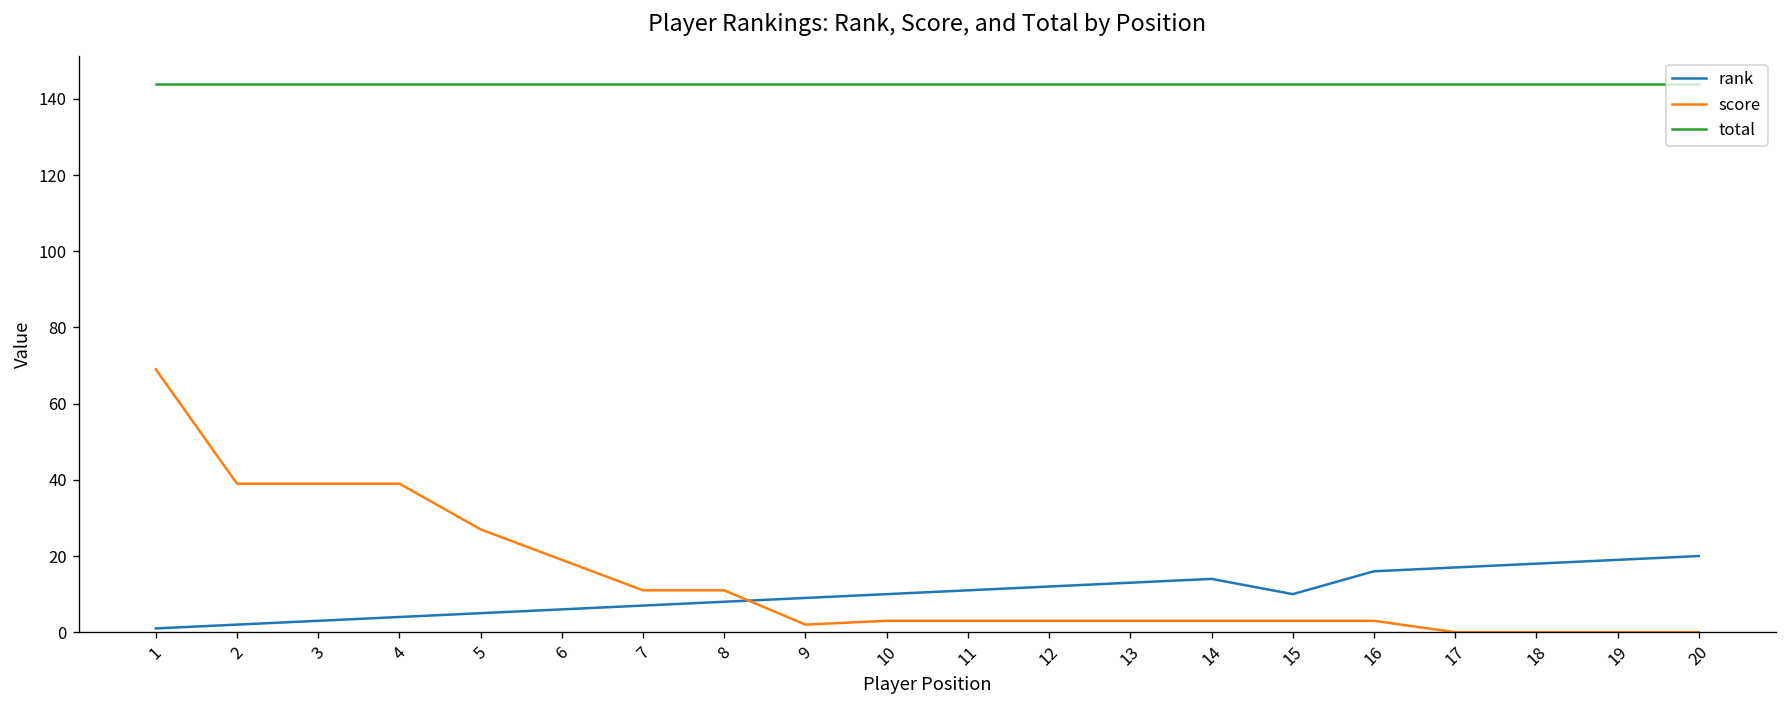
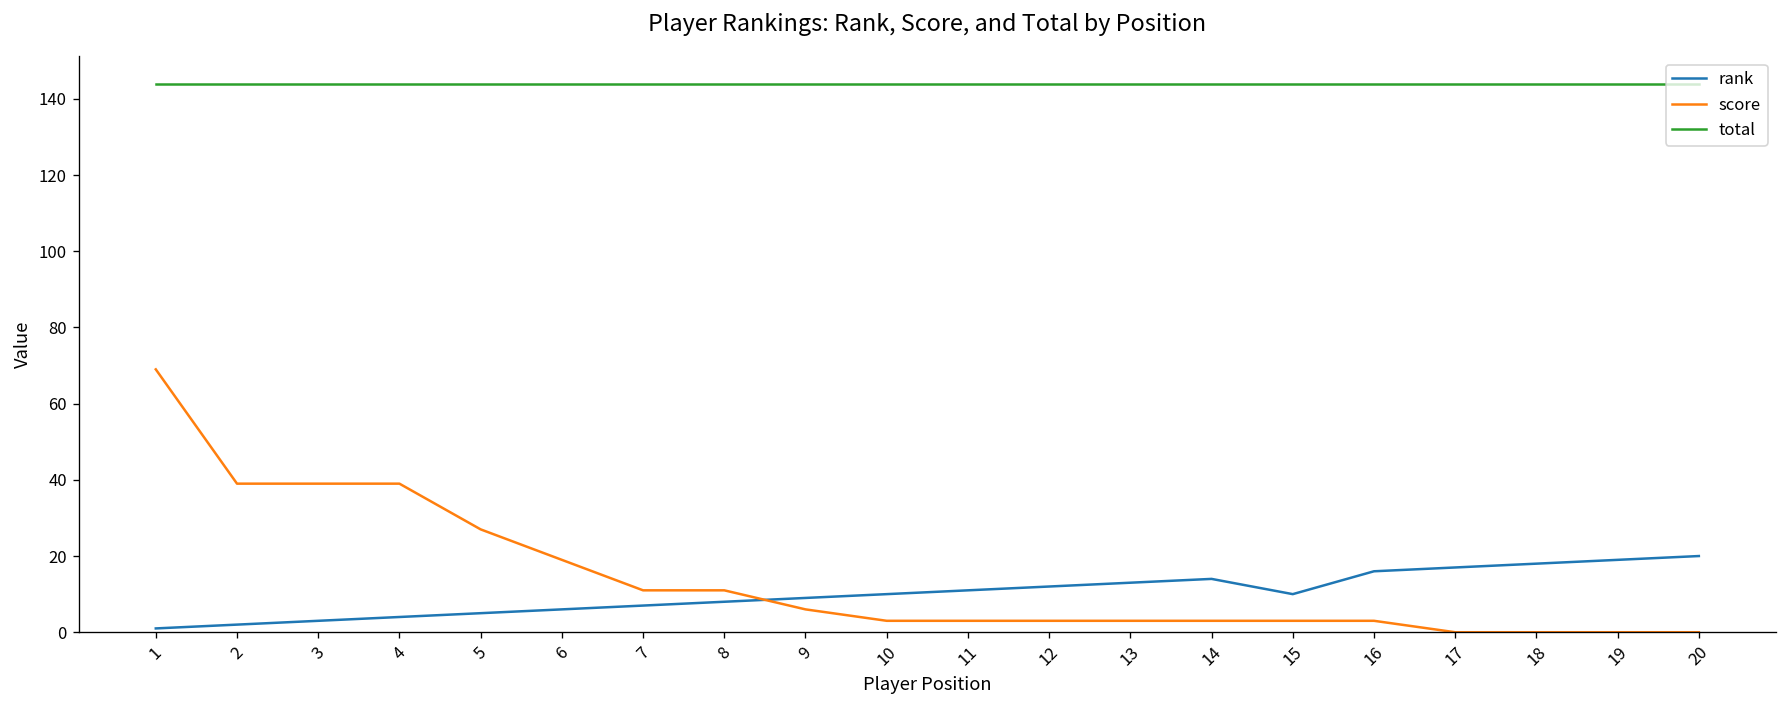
score, 9: 2 -> 6
